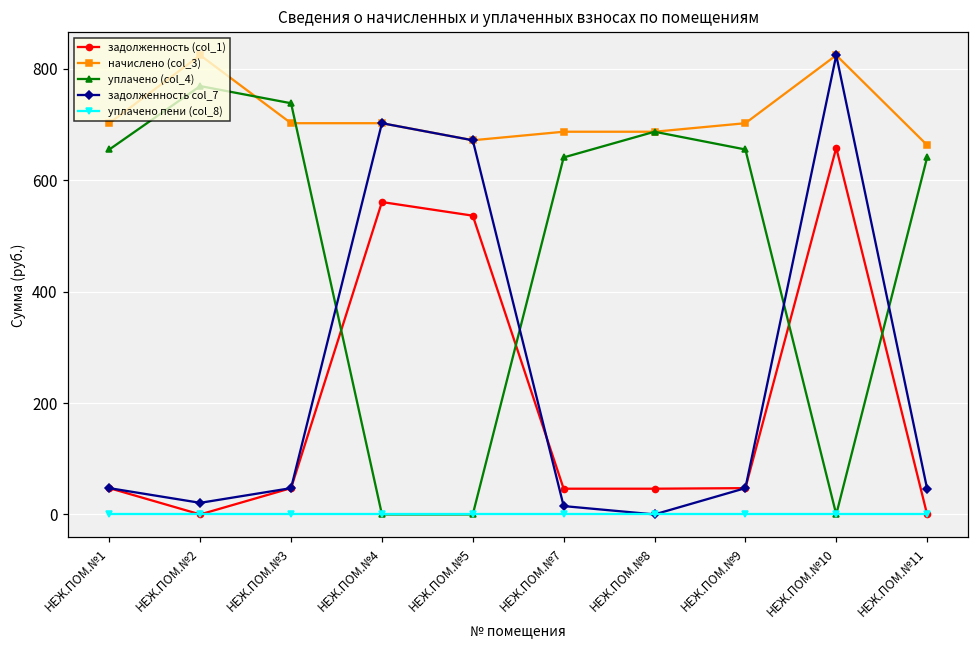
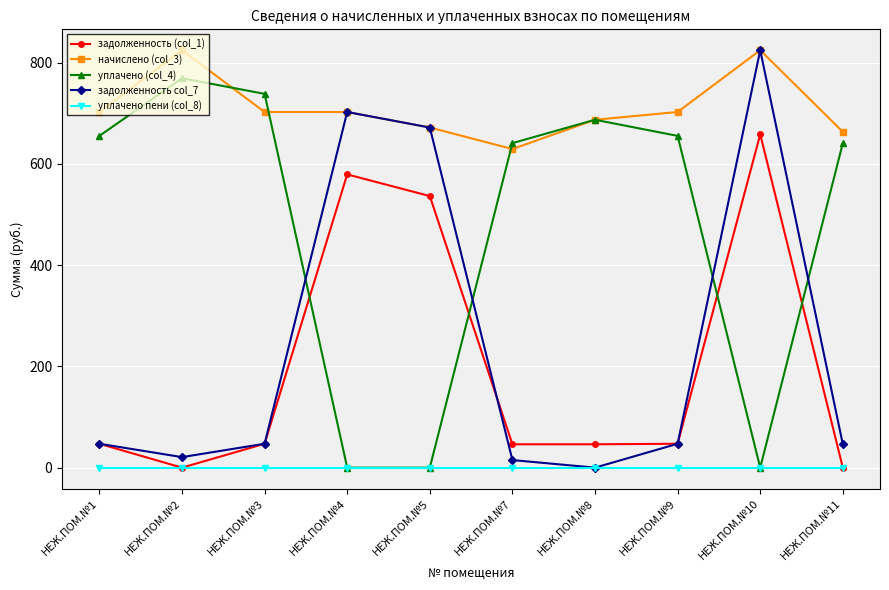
задолженность (col_1), НЕЖ.ПОМ.№4: 560 -> 580
начислено (col_3), НЕЖ.ПОМ.№7: 690 -> 630
